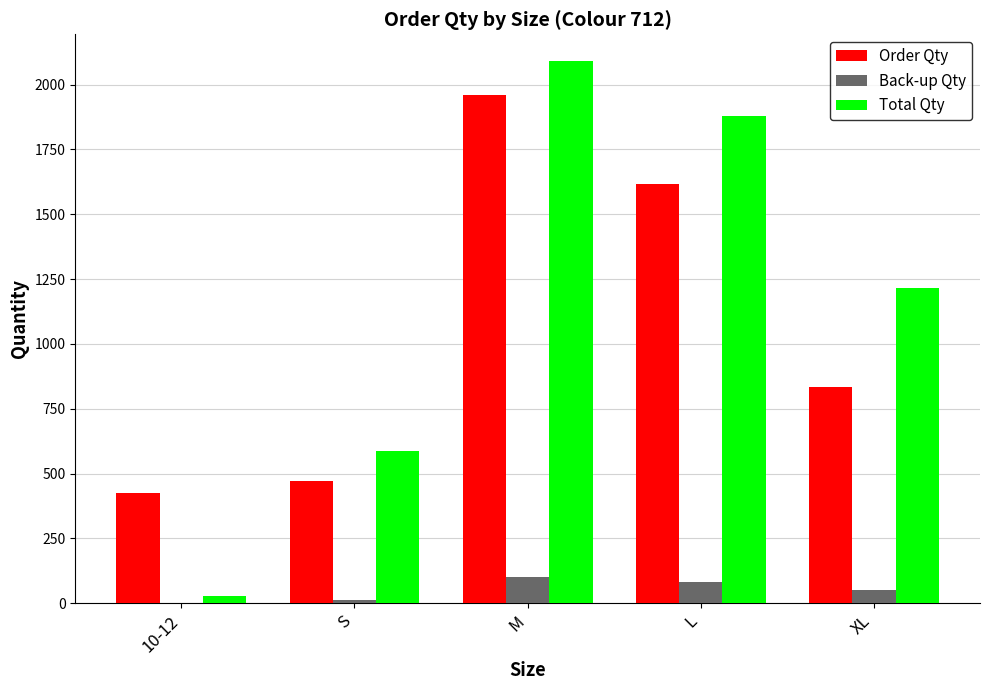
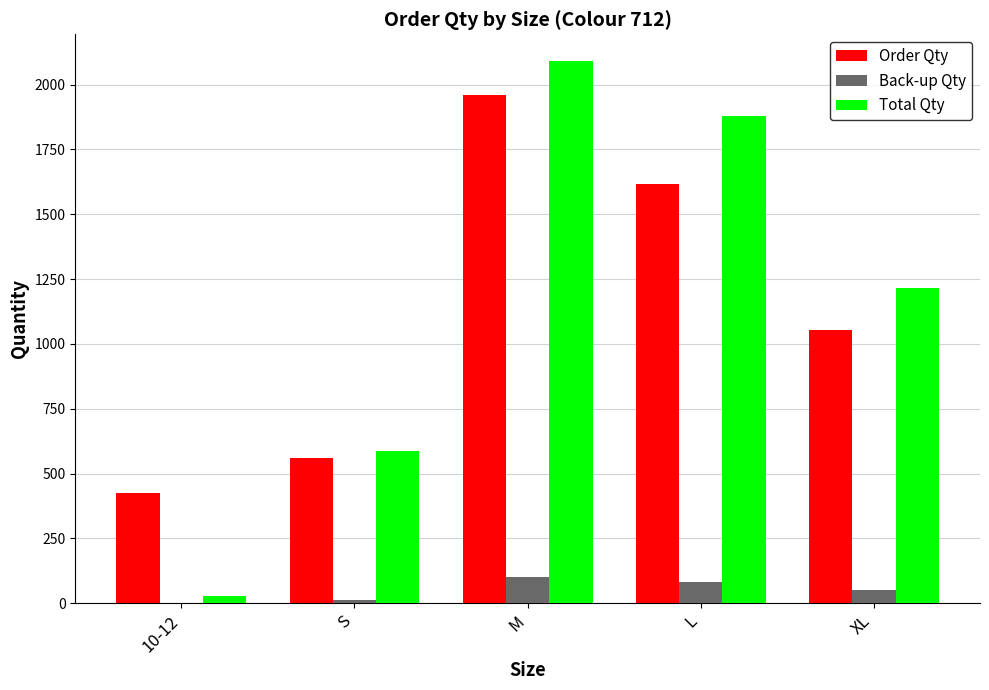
Order Qty, S: 470 -> 560
Order Qty, XL: 830 -> 1060
